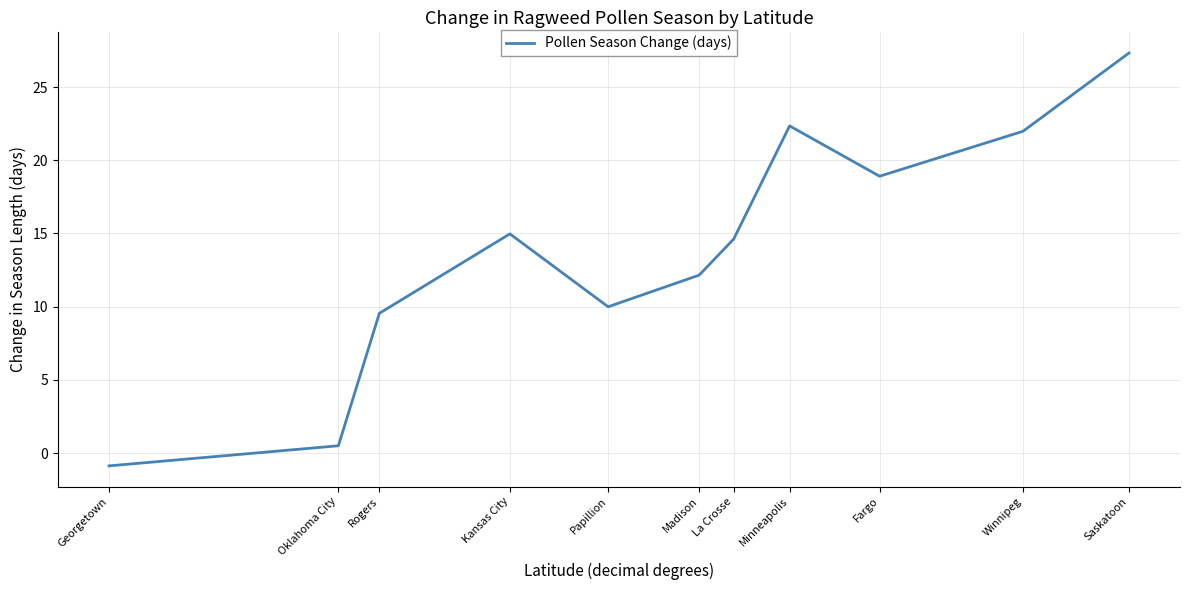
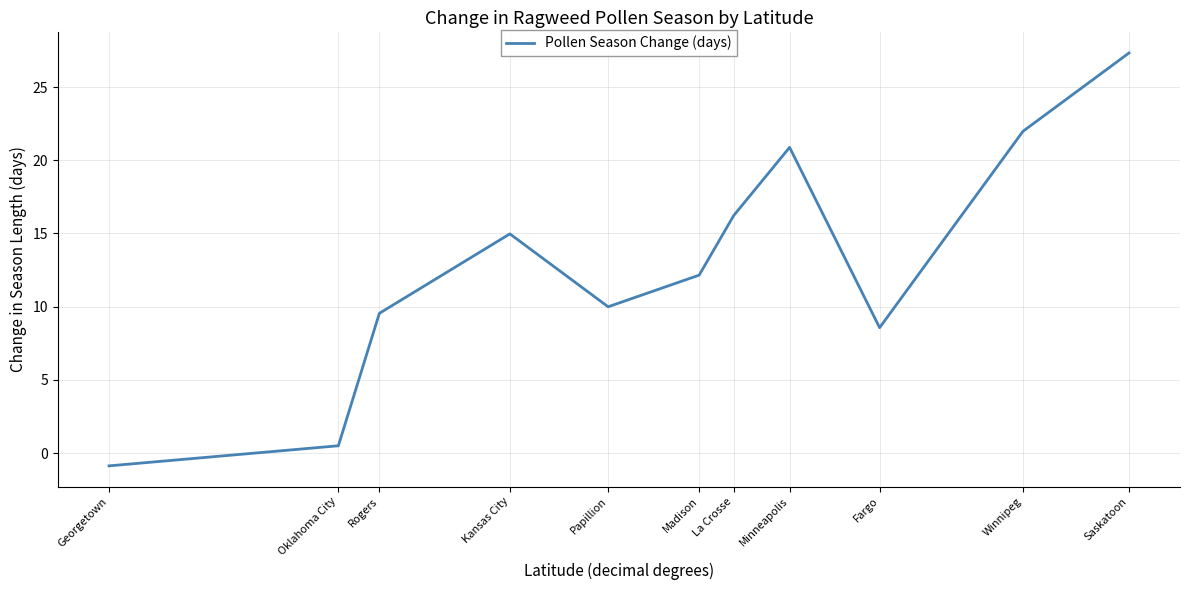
La Crosse: 14.6 -> 16.2
Minneapolis: 22.3 -> 20.9
Fargo: 18.9 -> 8.6
